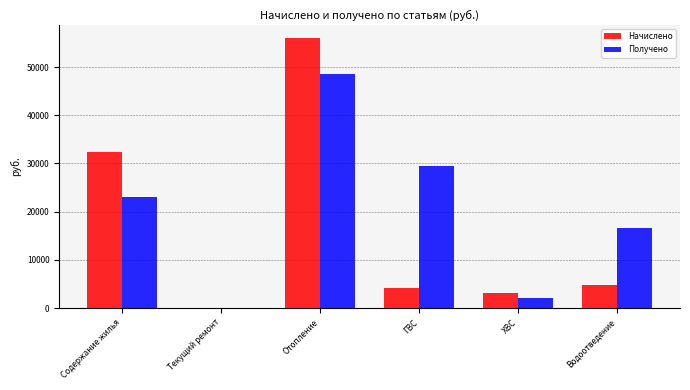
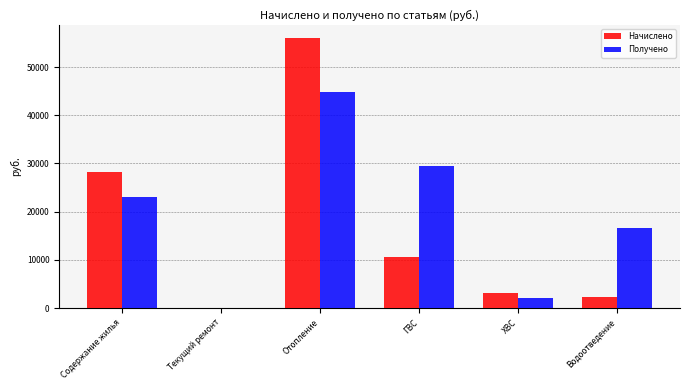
Начислено, Содержание жилья: 32000 -> 28000
Получено, Отопление: 48000 -> 45000
Начислено, ГВС: 4000 -> 11000
Начислено, Водоотведение: 5000 -> 2000
